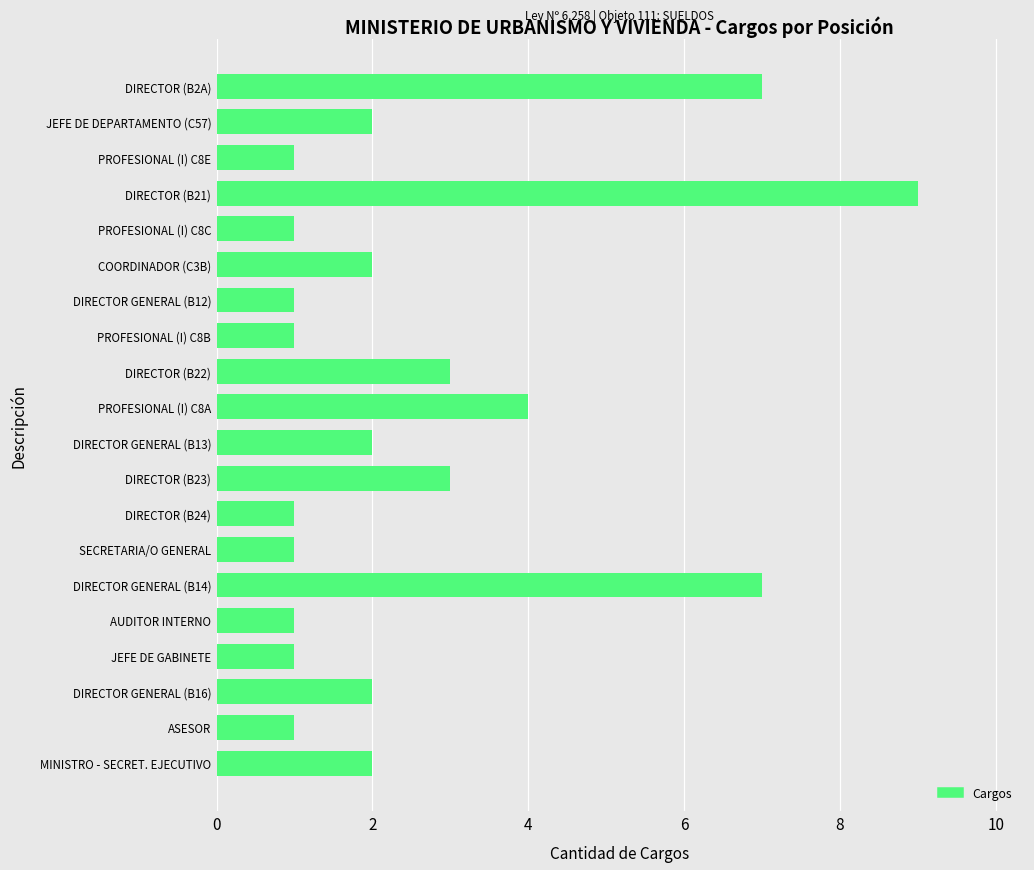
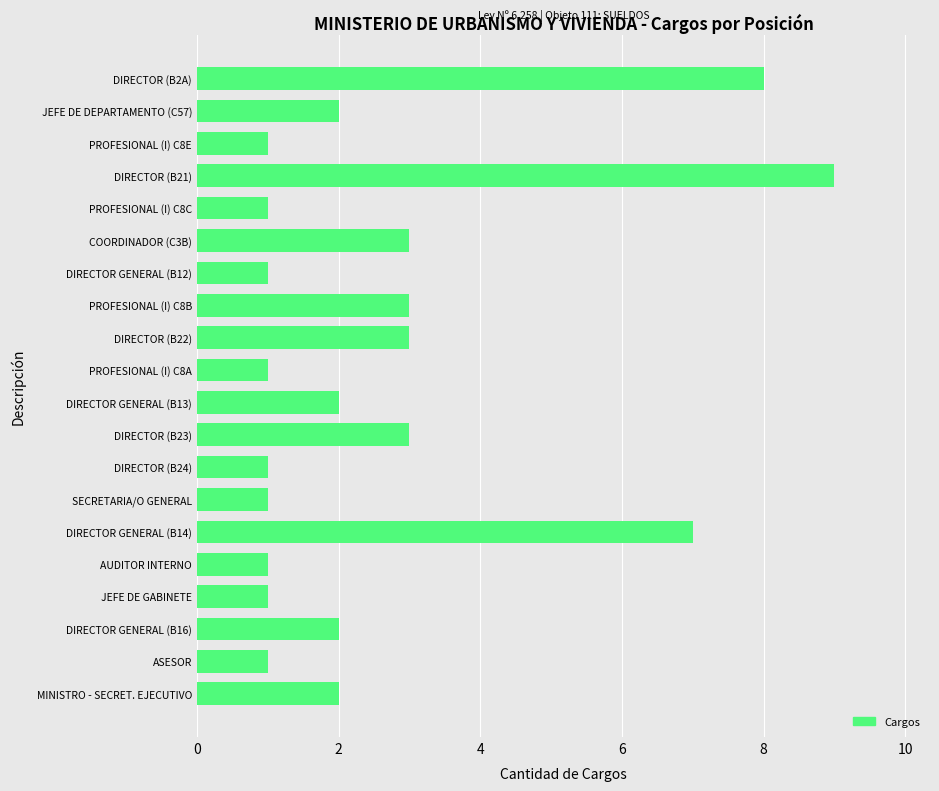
DIRECTOR (B2A): 7 -> 8
COORDINADOR (C3B): 2 -> 3
PROFESIONAL (I) C8B: 1 -> 3
PROFESIONAL (I) C8A: 4 -> 1
